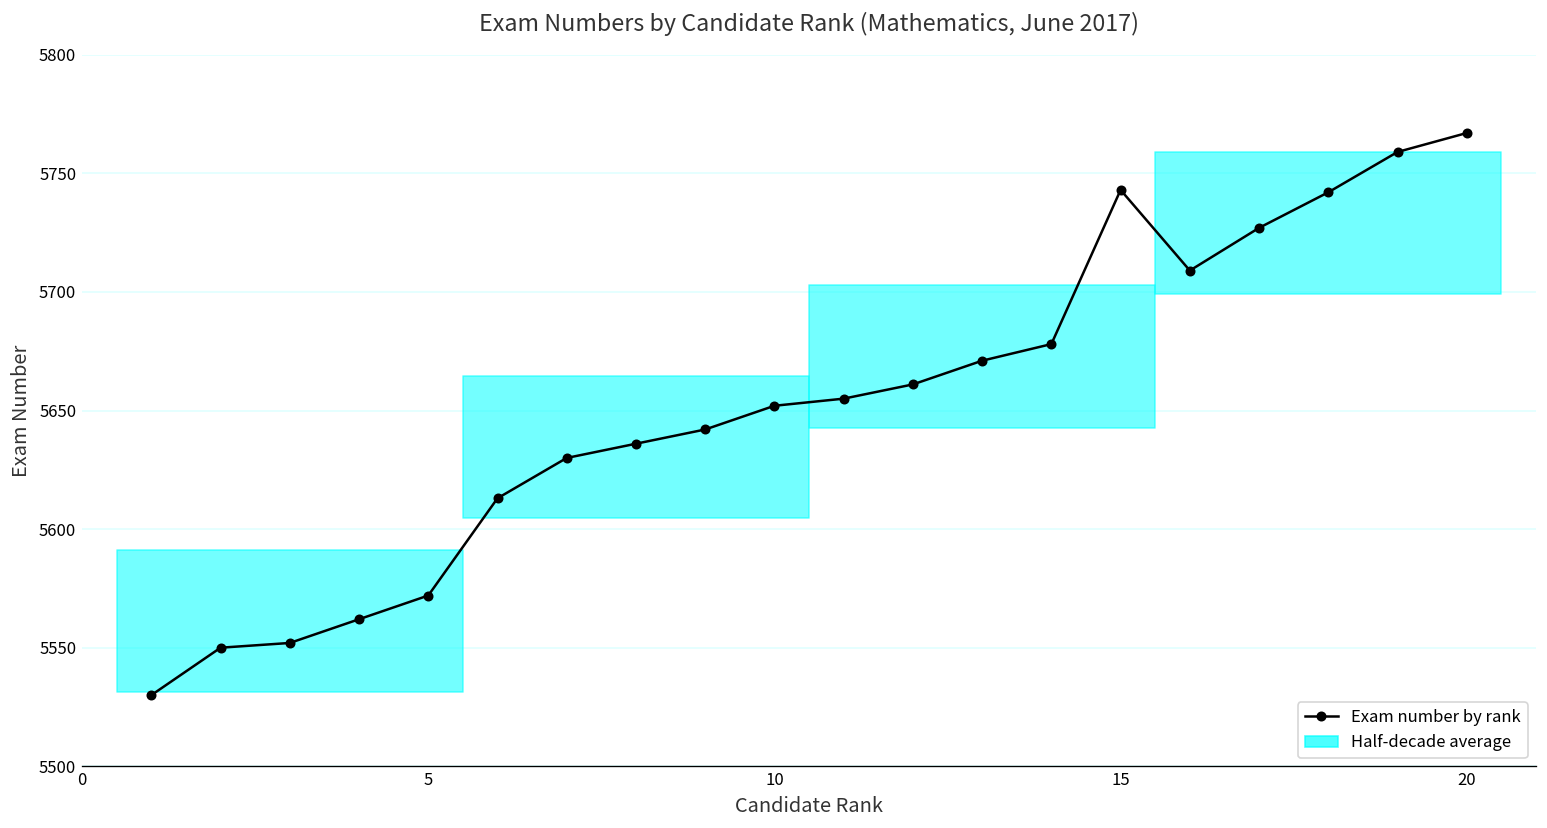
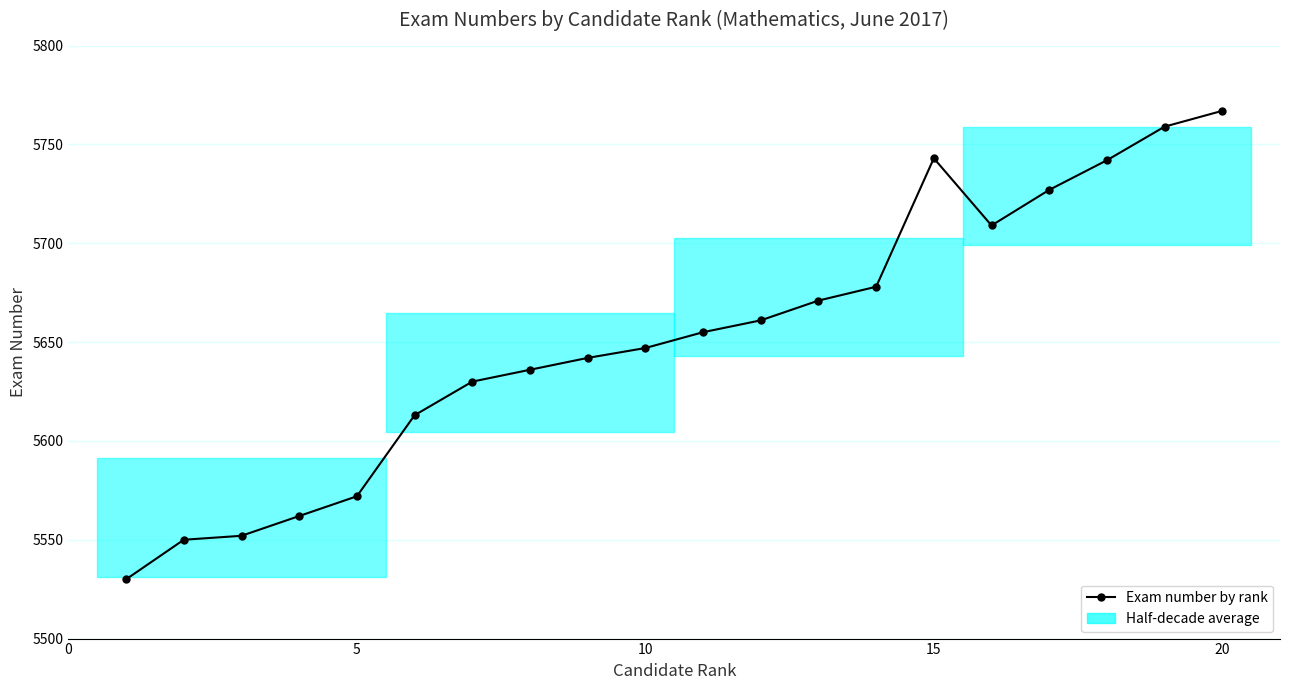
Exam number by rank, 10: 5652 -> 5647
